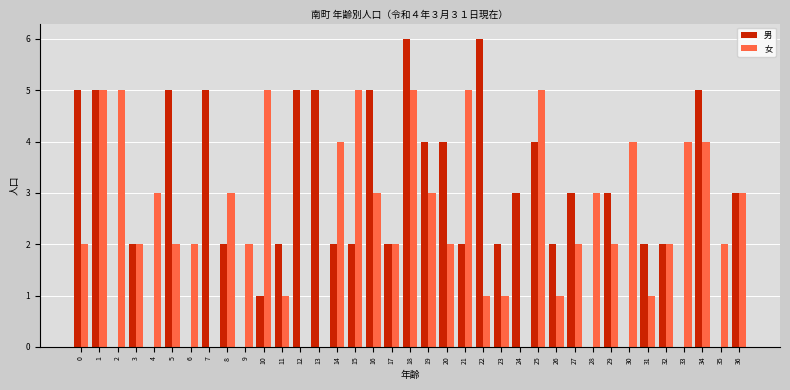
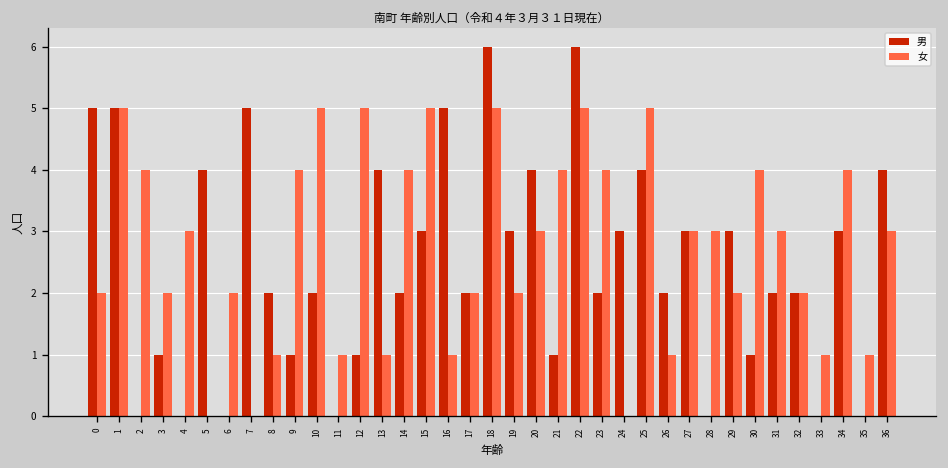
女, 2: 5 -> 4
男, 3: 2 -> 1
男, 5: 5 -> 4
女, 5: 2 -> 0
女, 8: 3 -> 1
男, 9: 0 -> 1
女, 9: 2 -> 4
男, 10: 1 -> 2
男, 11: 2 -> 0
男, 12: 5 -> 1
女, 12: 0 -> 5
男, 13: 5 -> 4
女, 13: 0 -> 1
男, 15: 2 -> 3
女, 16: 3 -> 1
男, 19: 4 -> 3
女, 19: 3 -> 2
女, 20: 2 -> 3
男, 21: 2 -> 1
女, 21: 5 -> 4
女, 22: 1 -> 5
女, 23: 1 -> 4
女, 27: 2 -> 3
男, 30: 0 -> 1
女, 31: 1 -> 3
女, 33: 4 -> 1
男, 34: 5 -> 3
女, 35: 2 -> 1
男, 36: 3 -> 4
